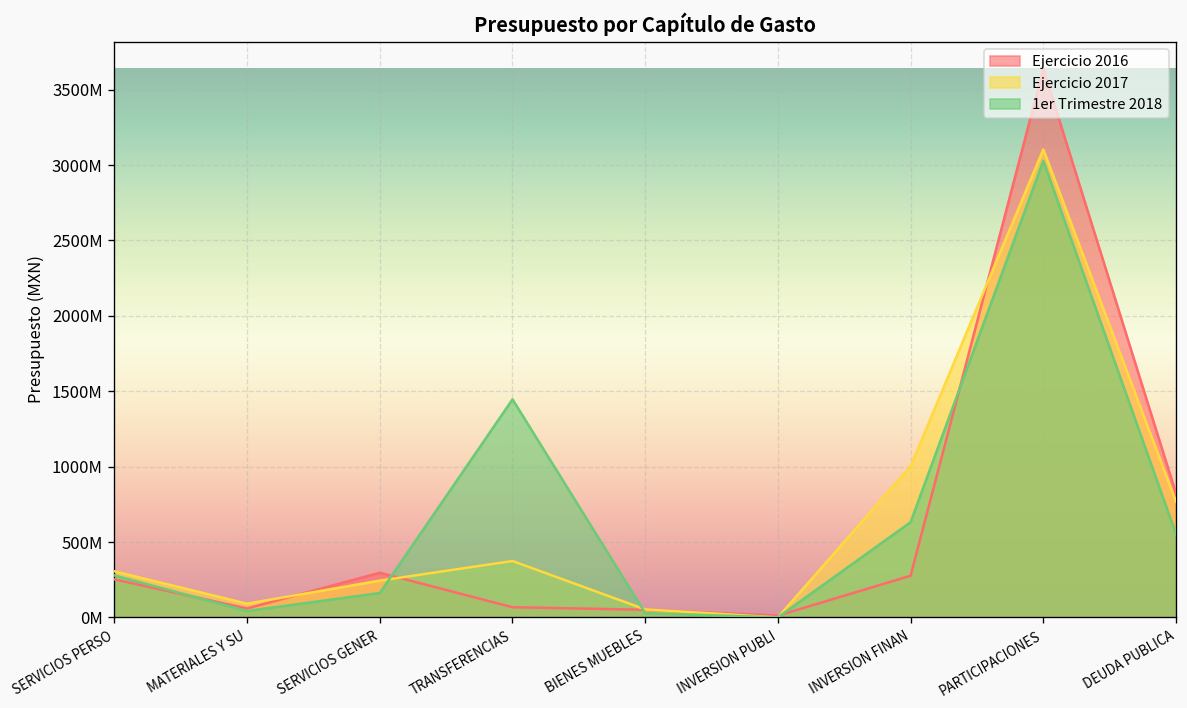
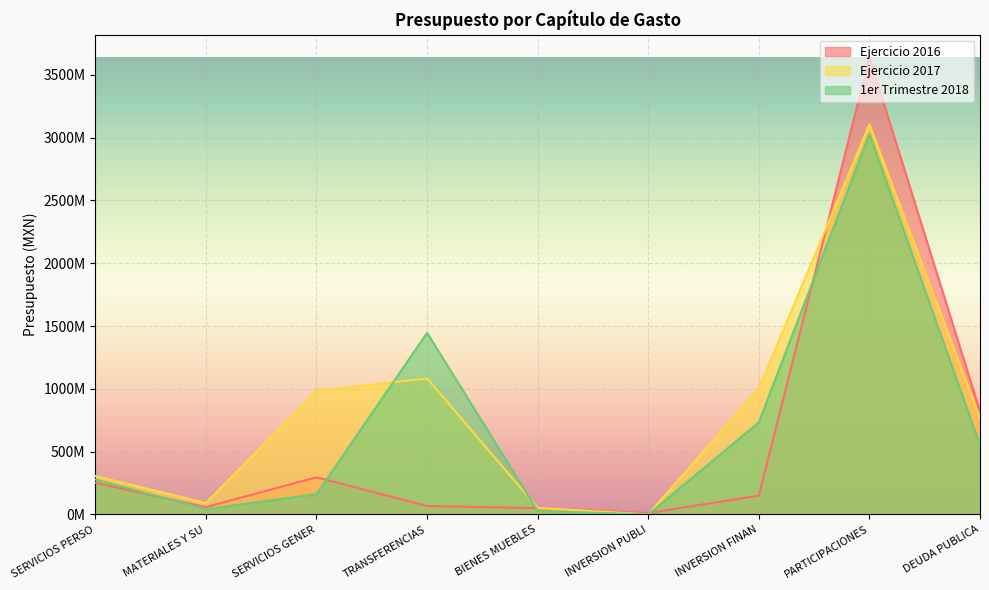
Ejercicio 2017, SERVICIOS GENER: 240000000 -> 980000000
Ejercicio 2017, TRANSFERENCIAS: 370000000 -> 1080000000
Ejercicio 2016, INVERSION FINAN: 280000000 -> 150000000
1er Trimestre 2018, INVERSION FINAN: 630000000 -> 730000000
